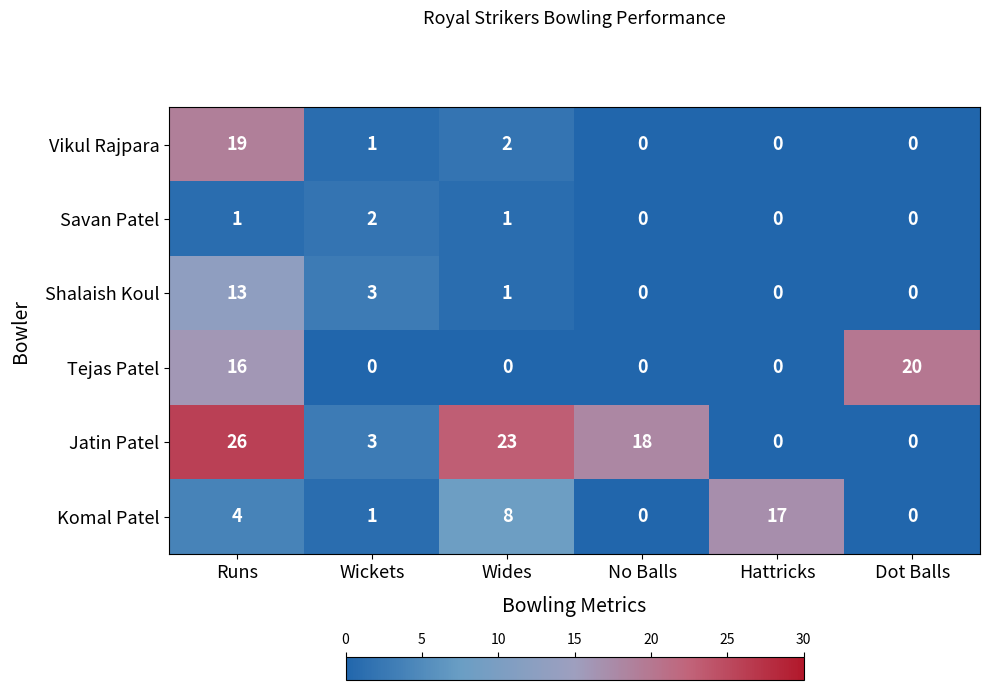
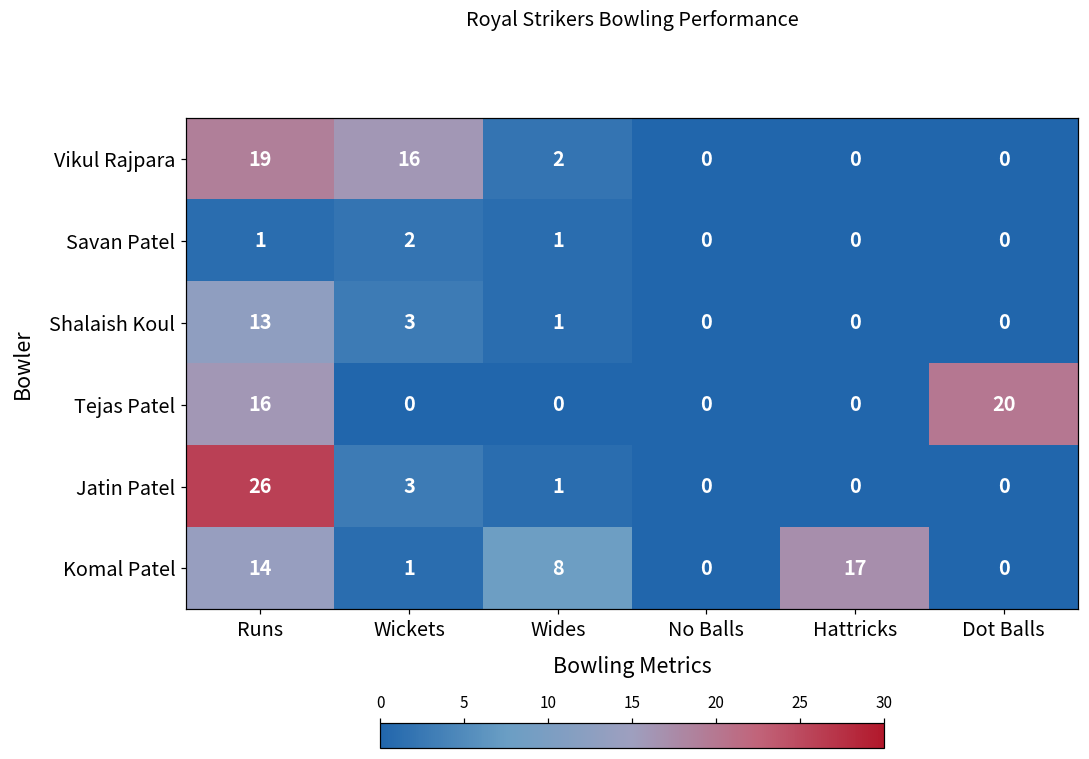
Vikul Rajpara, Wickets: 1 -> 16
Jatin Patel, Wides: 23 -> 1
Jatin Patel, No Balls: 18 -> 0
Komal Patel, Runs: 4 -> 14
